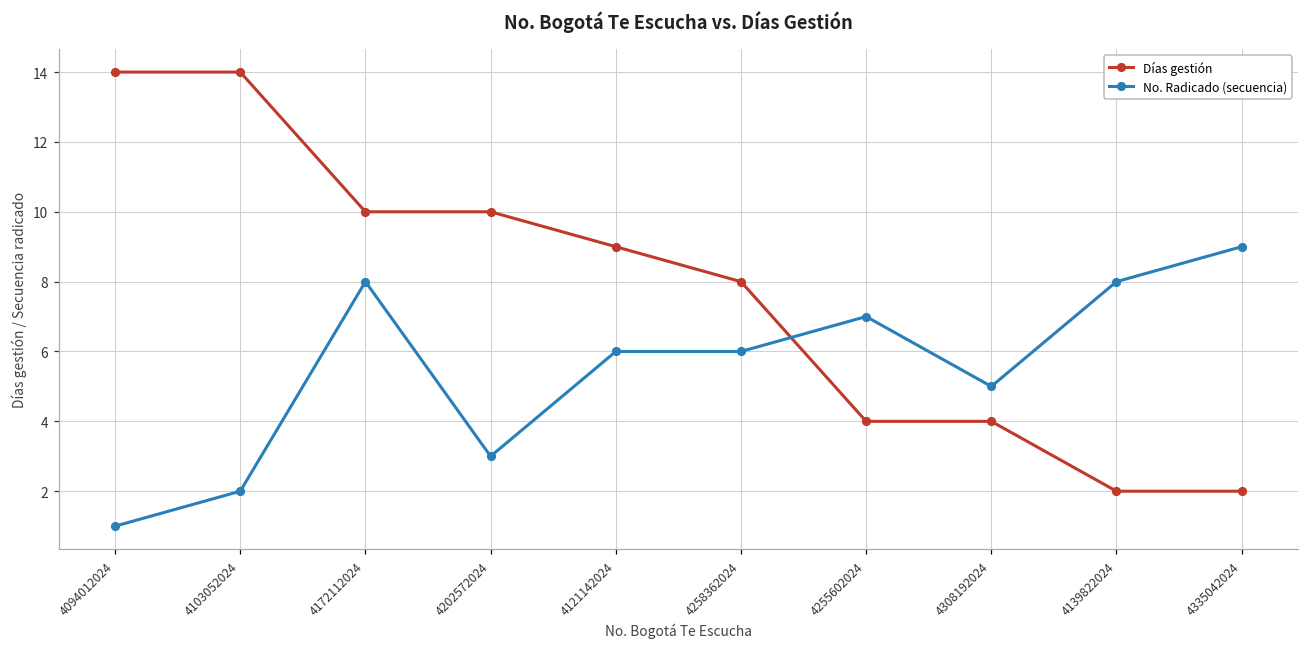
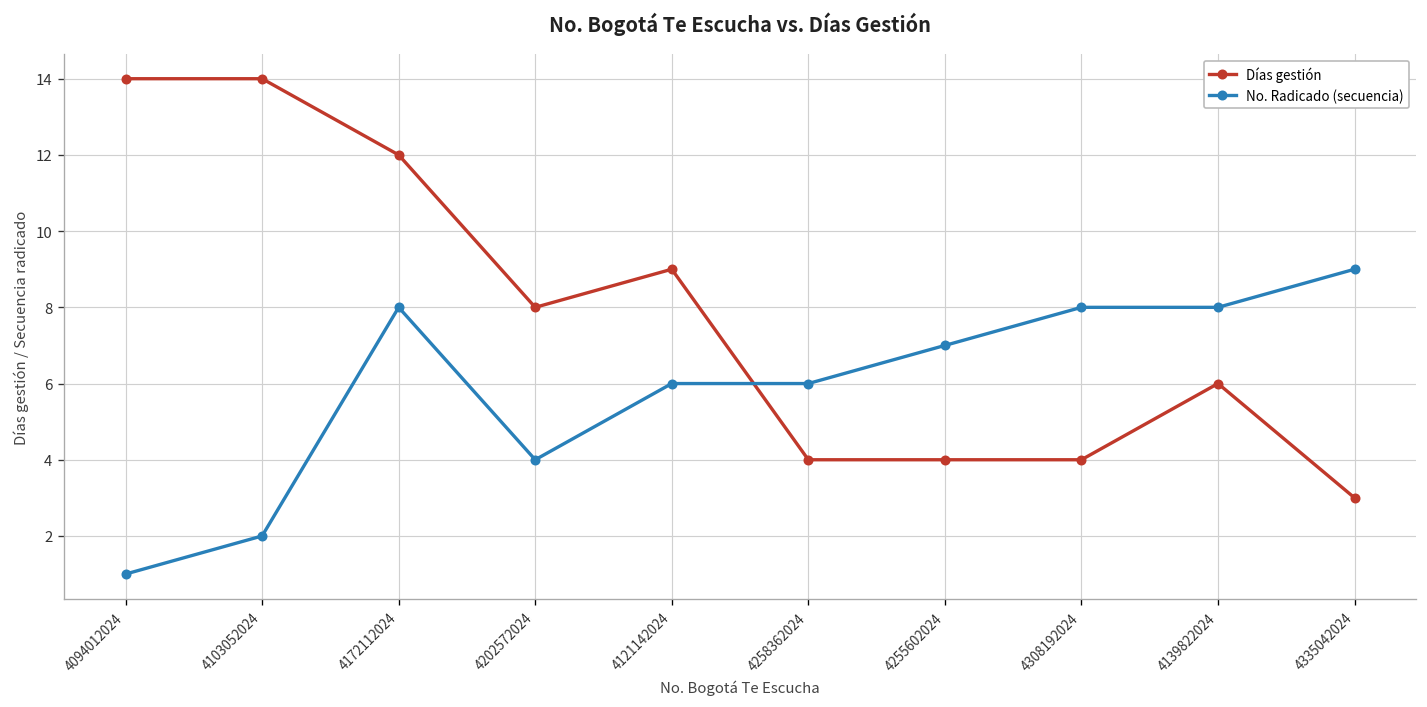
Días gestión, 4172112024: 10 -> 12
Días gestión, 4202572024: 10 -> 8
No. Radicado (secuencia), 4202572024: 3 -> 4
Días gestión, 4258362024: 8 -> 4
No. Radicado (secuencia), 4308192024: 5 -> 8
Días gestión, 4139822024: 2 -> 6
Días gestión, 4335042024: 2 -> 3
